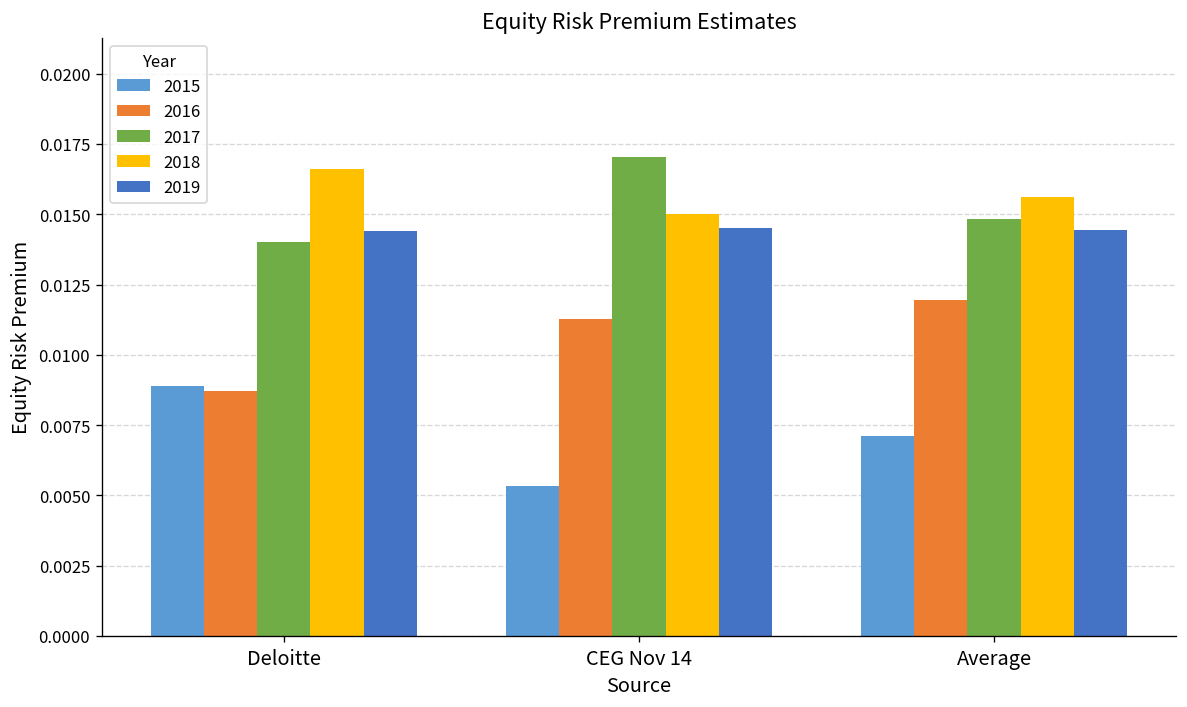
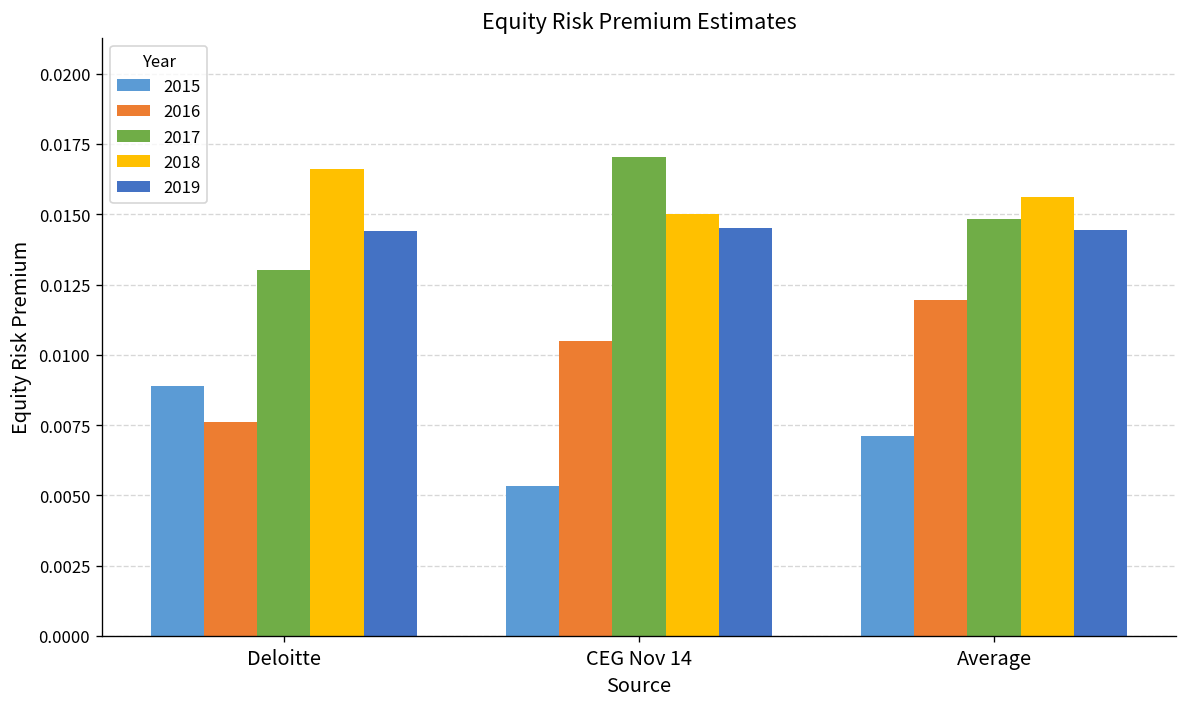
2016, Deloitte: 0.0087 -> 0.0076
2017, Deloitte: 0.014 -> 0.013
2016, CEG Nov 14: 0.0113 -> 0.0105
